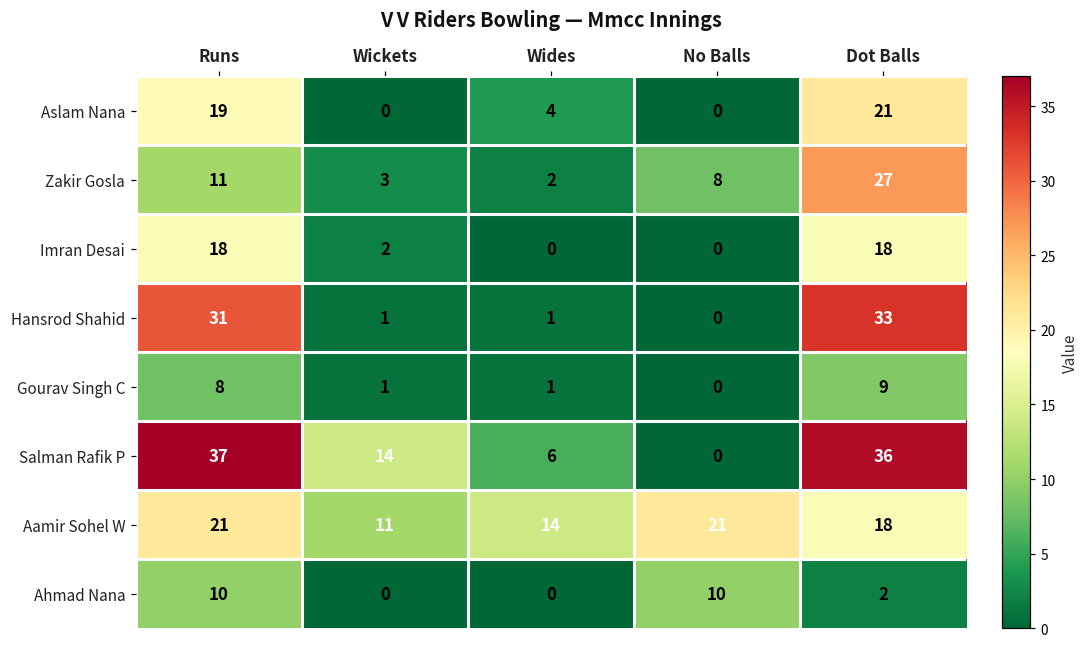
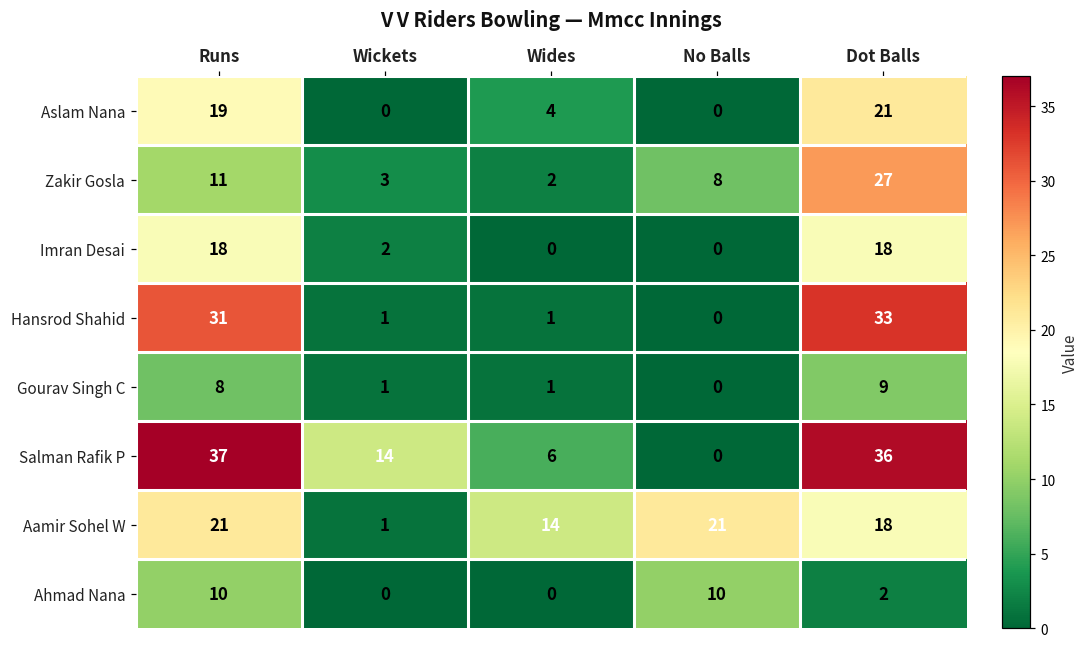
Aamir Sohel W, Wickets: 11 -> 1
